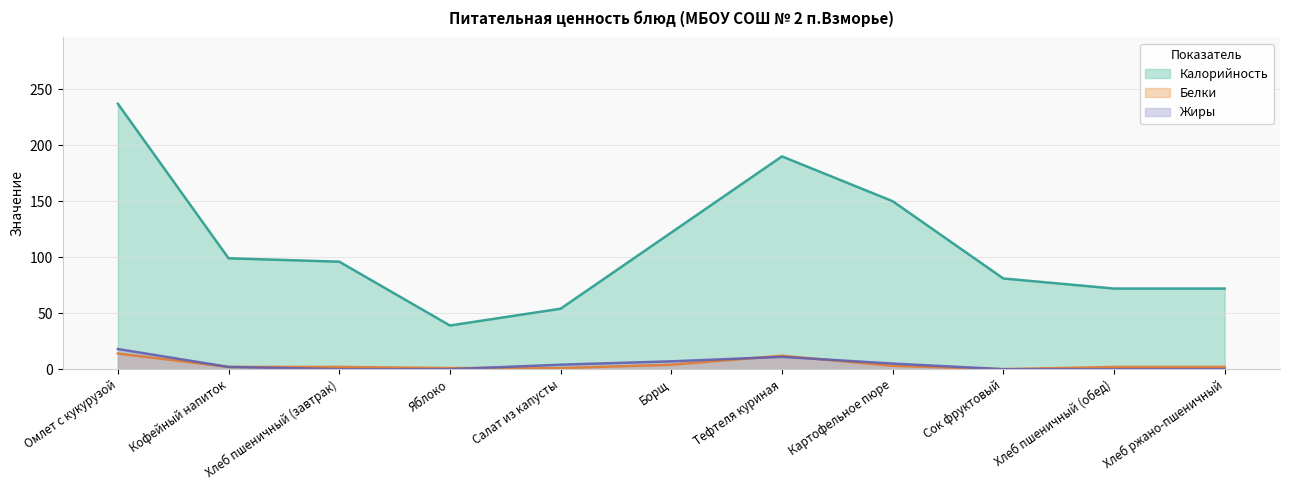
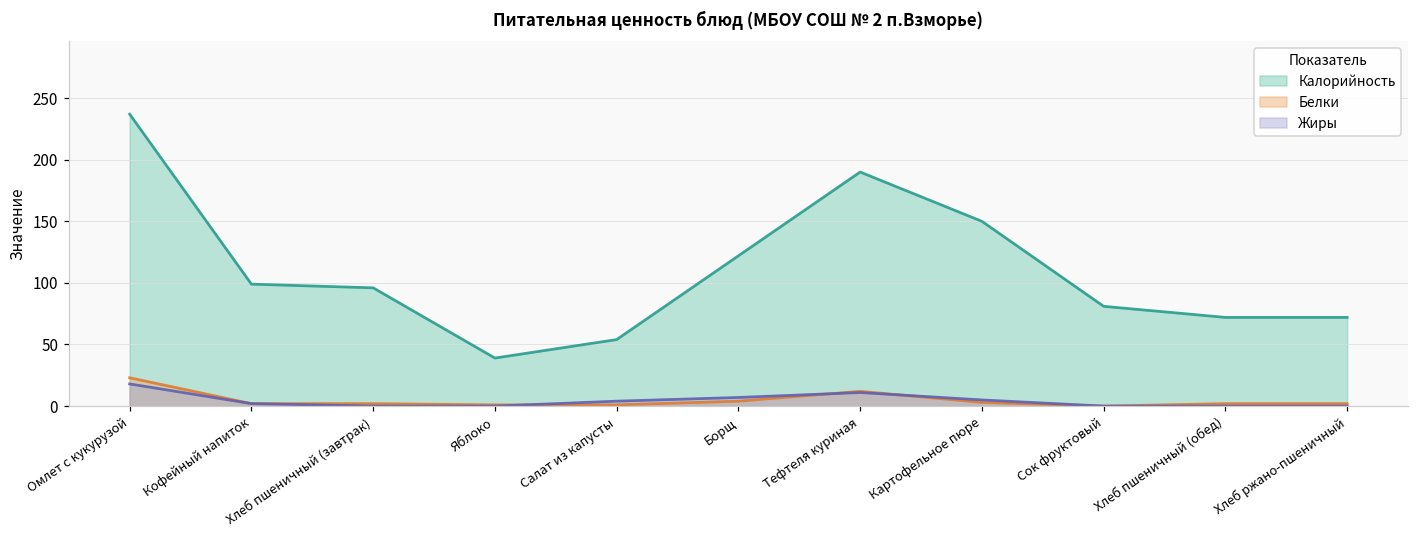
Белки, Омлет с кукурузой: 14 -> 23
